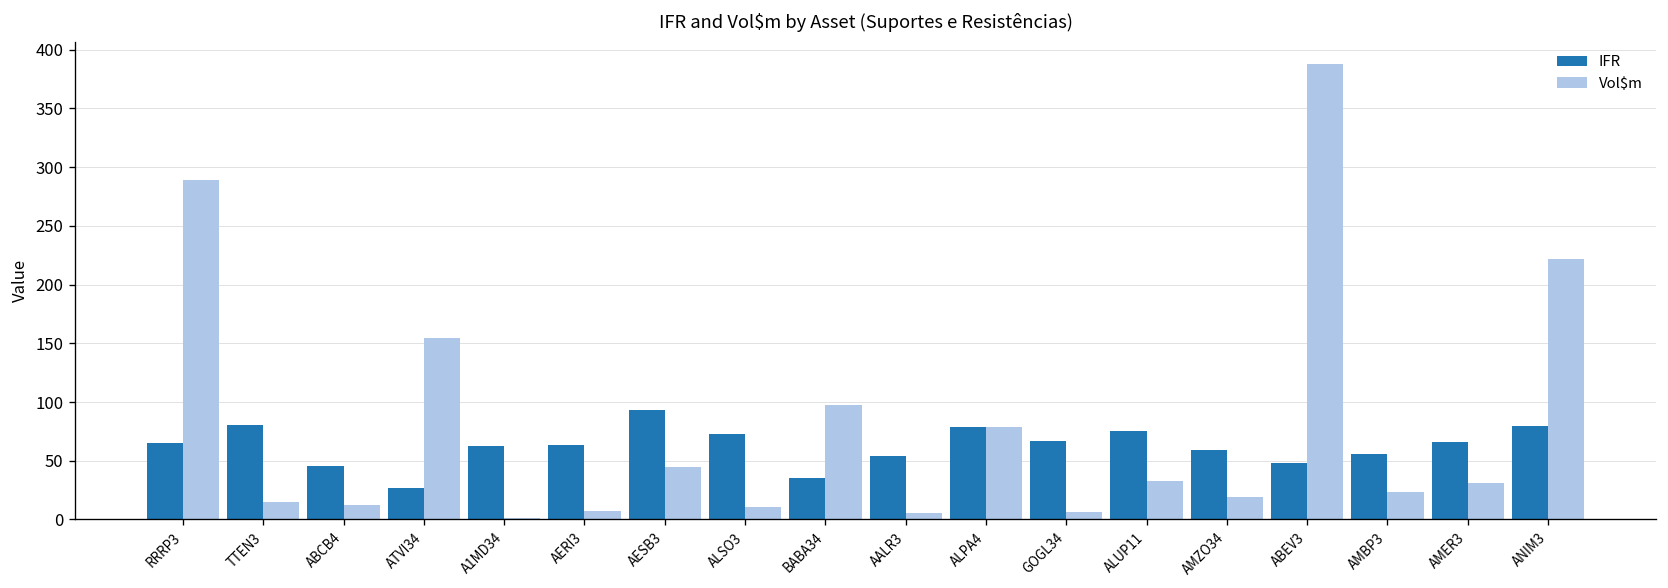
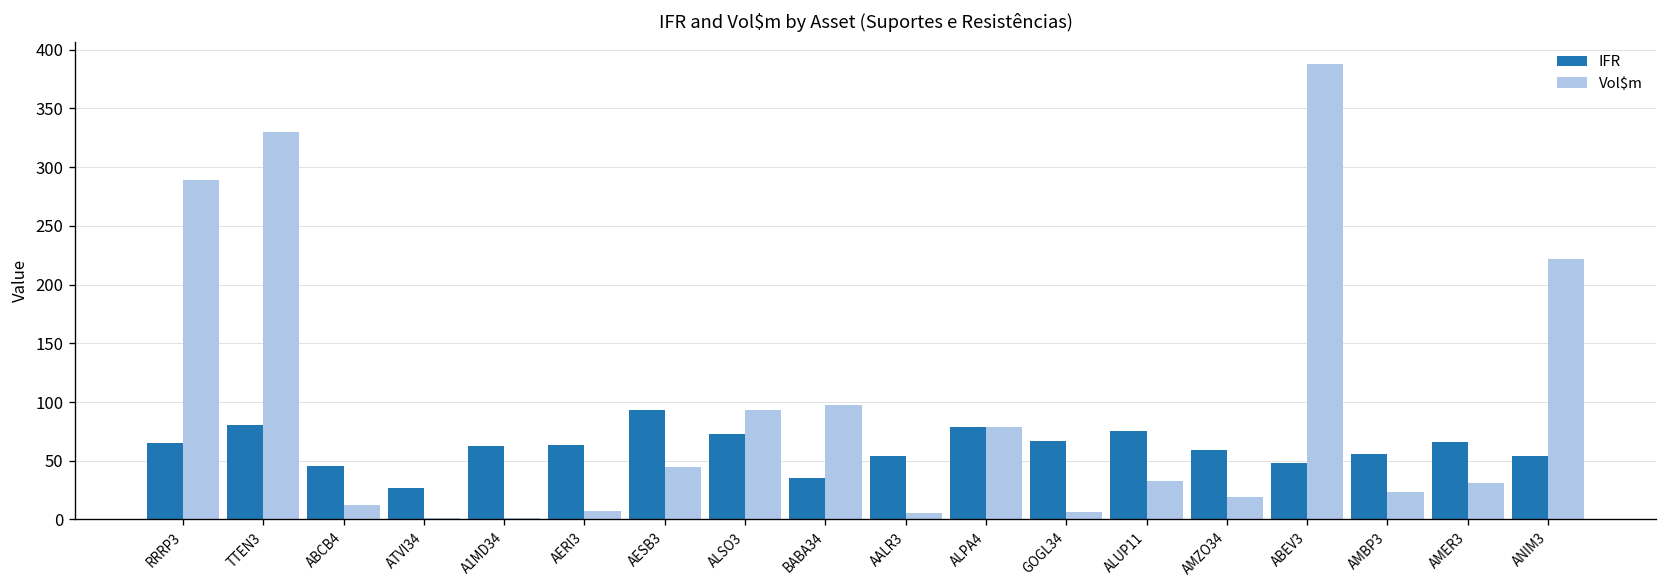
Vol$m, TTEN3: 10 -> 330
Vol$m, ATVI34: 150 -> 0
Vol$m, ALSO3: 10 -> 90
IFR, ANIM3: 80 -> 50
